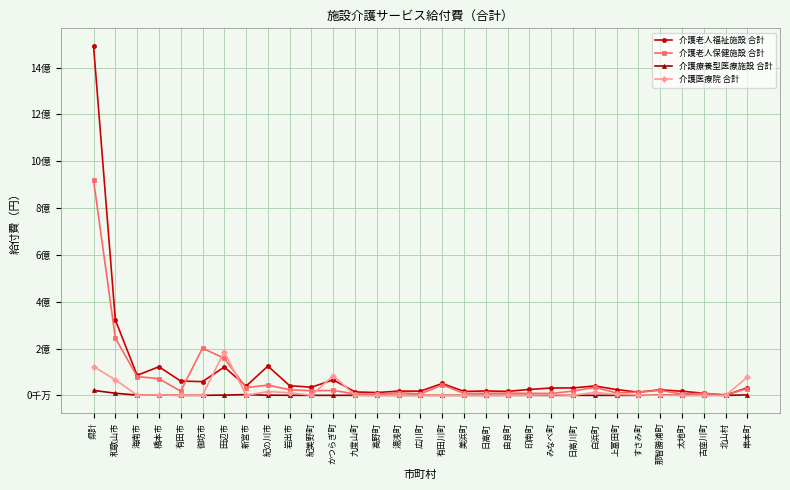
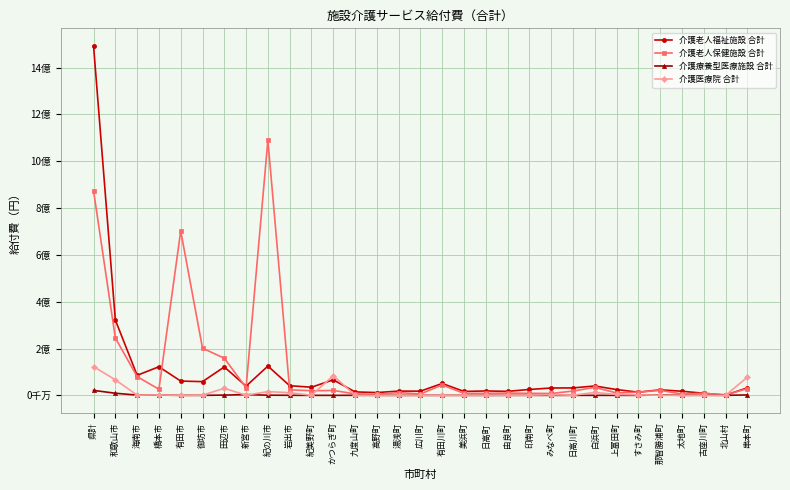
介護老人保健施設 合計, 県計: 9.2億 -> 8.7億
介護老人保健施設 合計, 橋本市: 0.7億 -> 0.3億
介護老人保健施設 合計, 有田市: 0.2億 -> 7.0億
介護医療院 合計, 田辺市: 1.9億 -> 0.3億
介護老人保健施設 合計, 紀の川市: 0.4億 -> 10.9億
